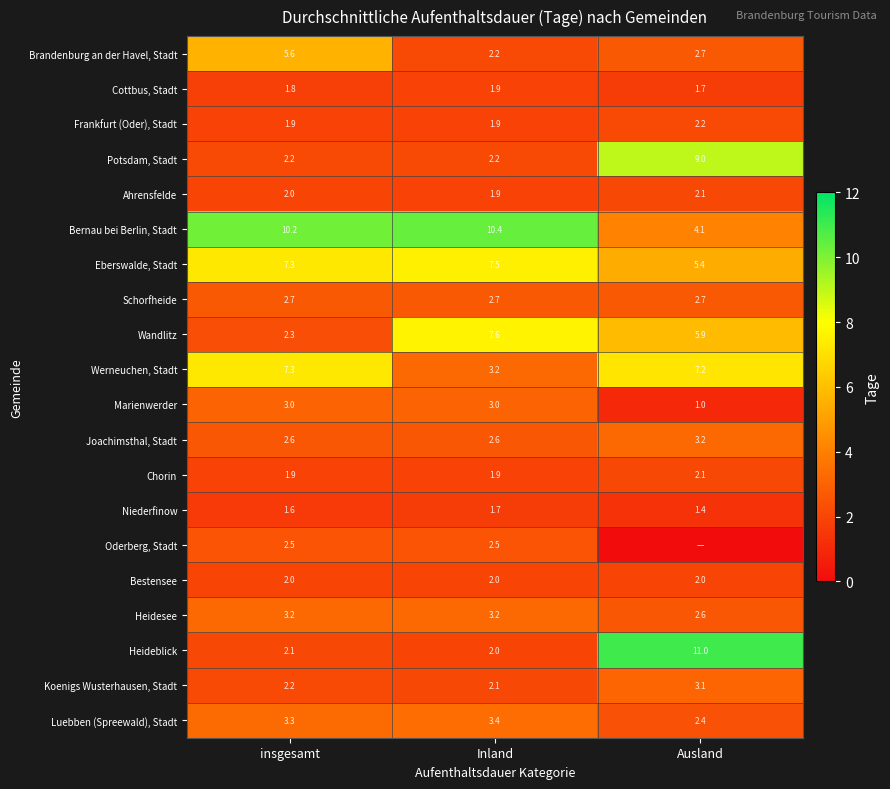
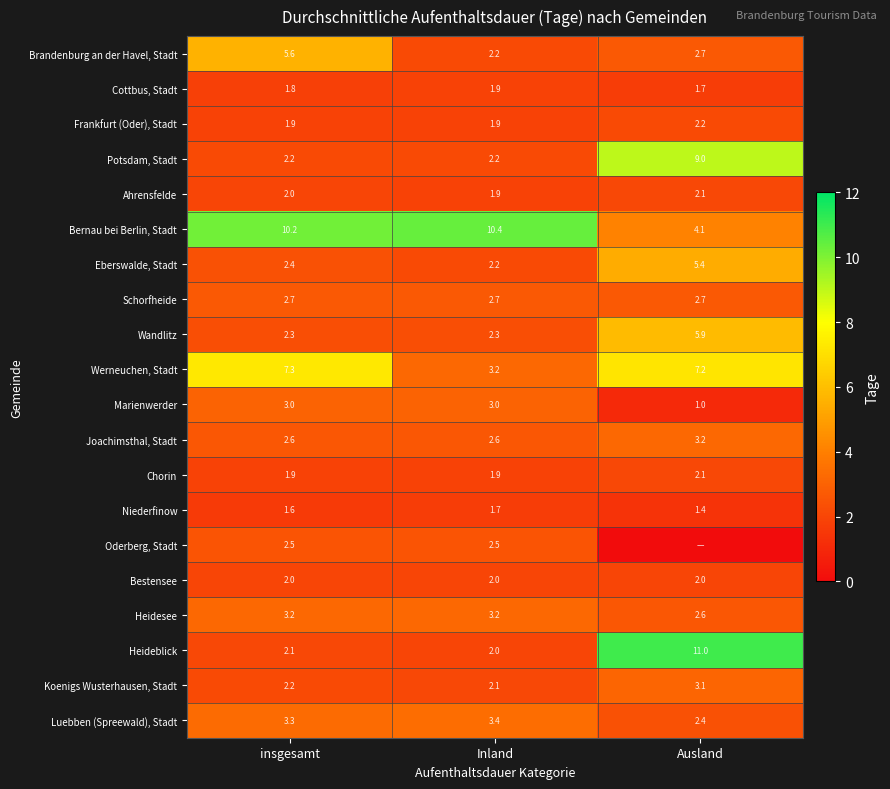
Eberswalde, Stadt, insgesamt: 7.3 -> 2.4
Eberswalde, Stadt, Inland: 7.5 -> 2.2
Wandlitz, Inland: 7.6 -> 2.3
